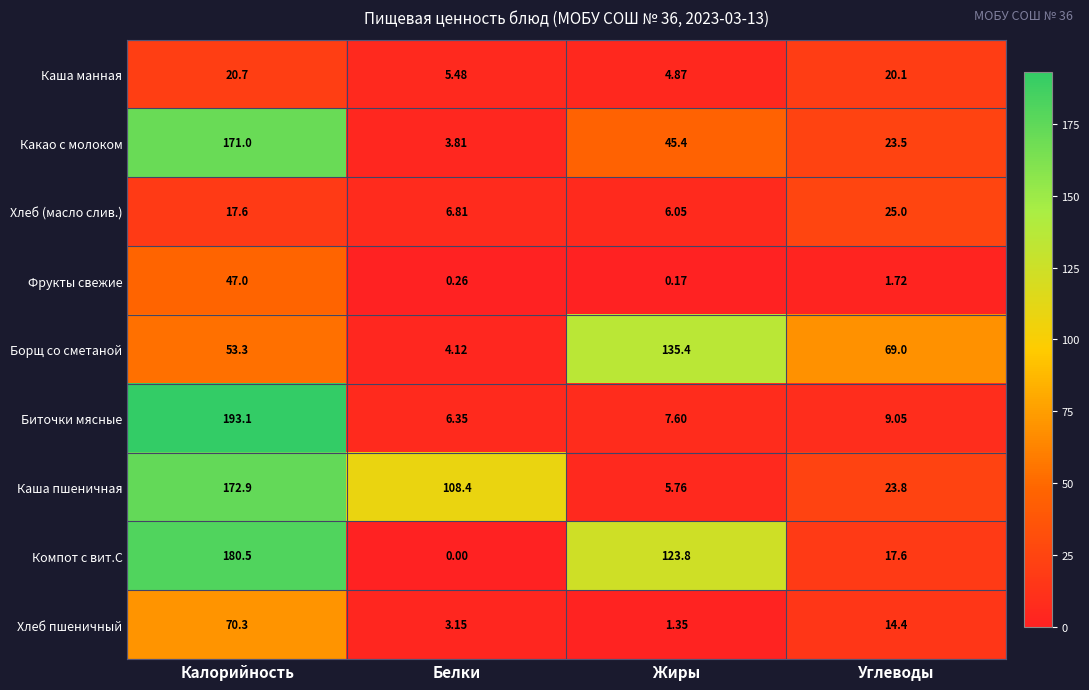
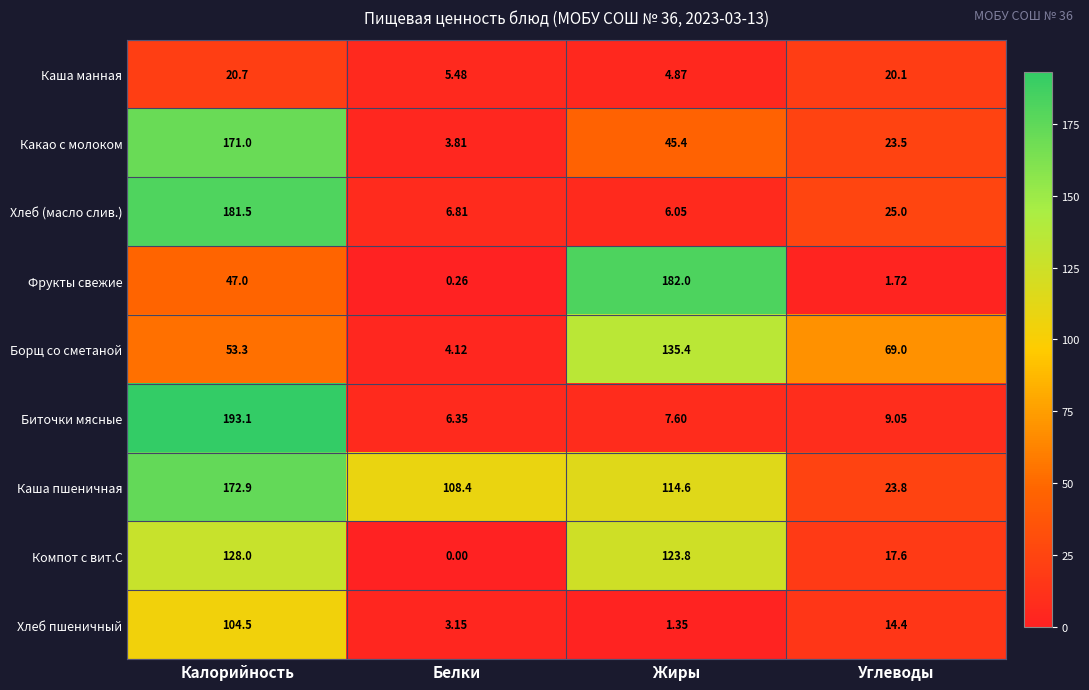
Хлеб (масло слив.), Калорийность: 17.6 -> 181.5
Фрукты свежие, Жиры: 0.17 -> 182.0
Каша пшеничная, Жиры: 5.76 -> 114.6
Компот с вит.С, Калорийность: 180.5 -> 128.0
Хлеб пшеничный, Калорийность: 70.3 -> 104.5
